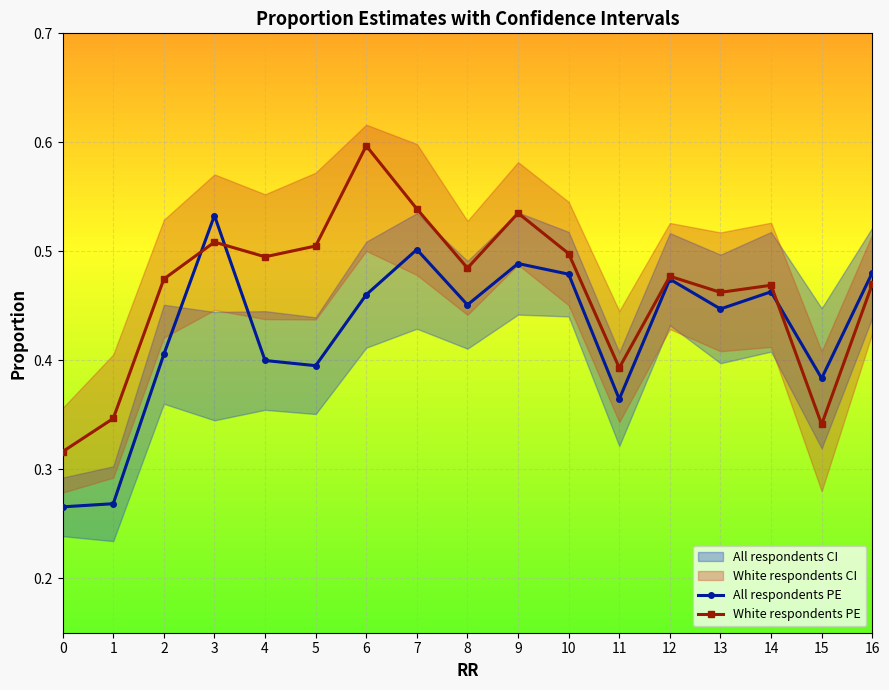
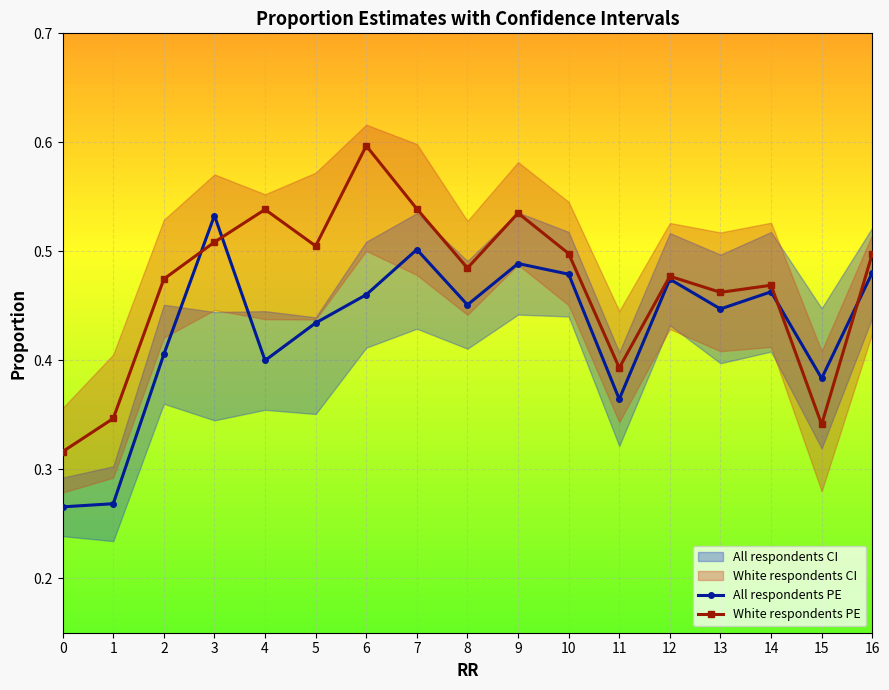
White respondents PE, 4: 0.495 -> 0.538
All respondents PE, 5: 0.395 -> 0.434
White respondents PE, 16: 0.470 -> 0.498
